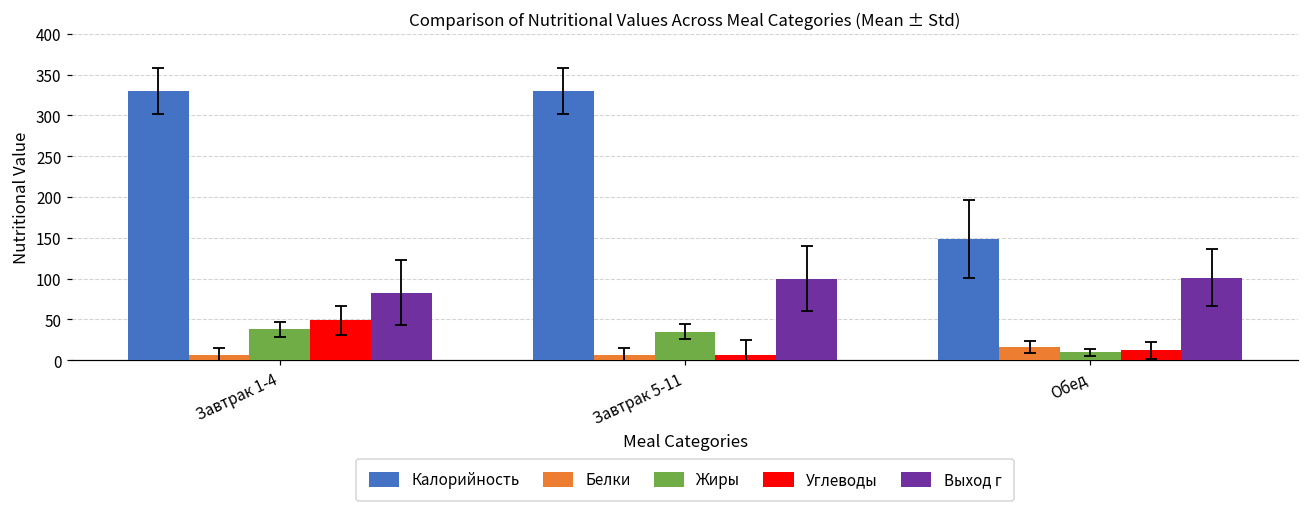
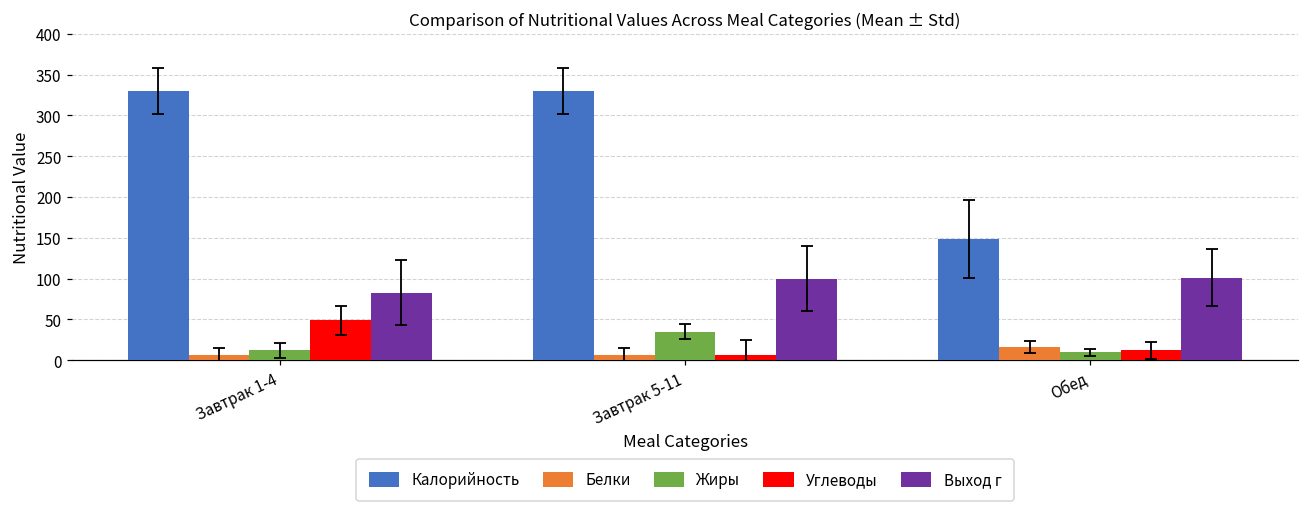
Жиры, Завтрак 1-4: 40 -> 10
